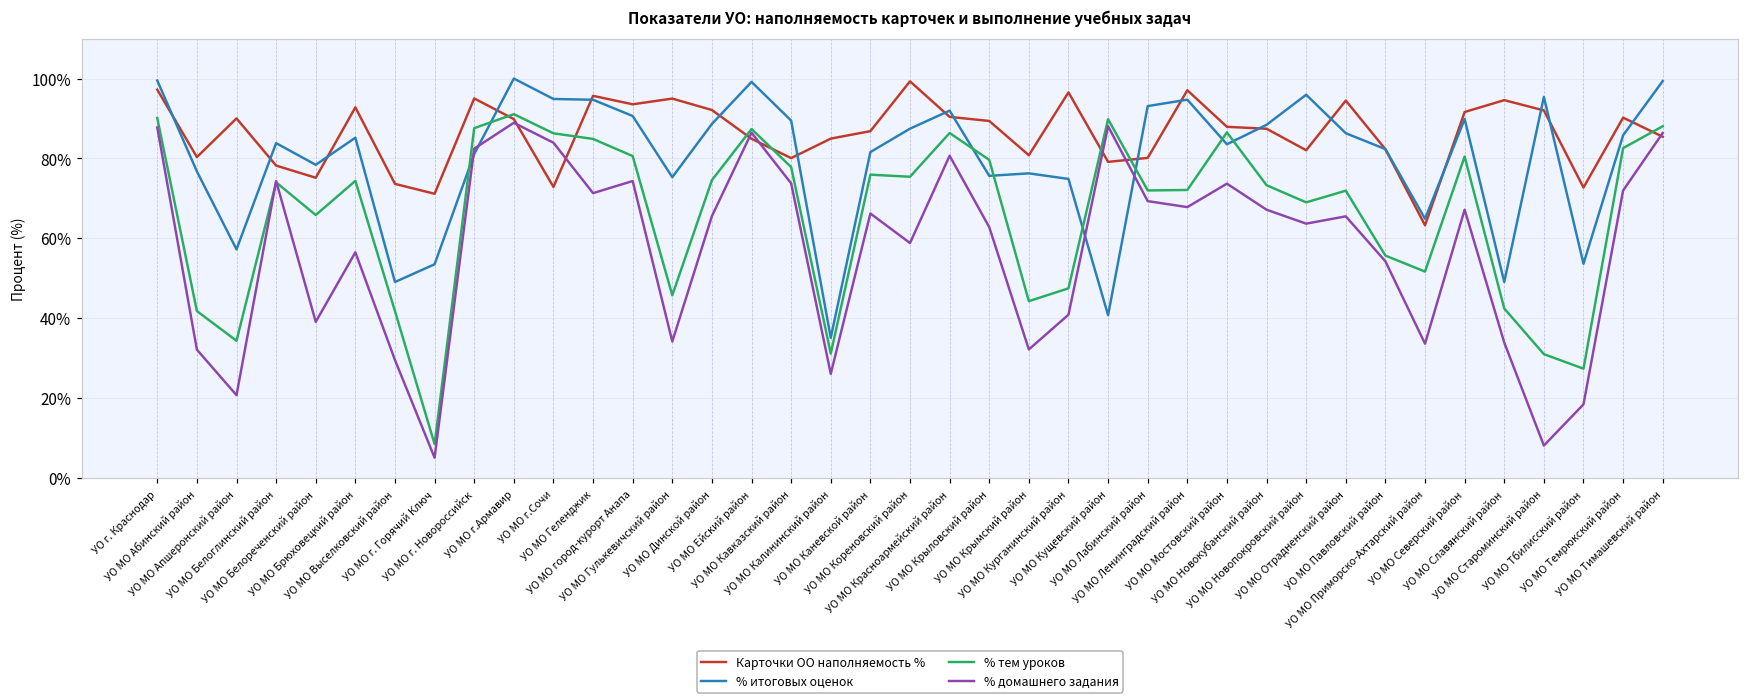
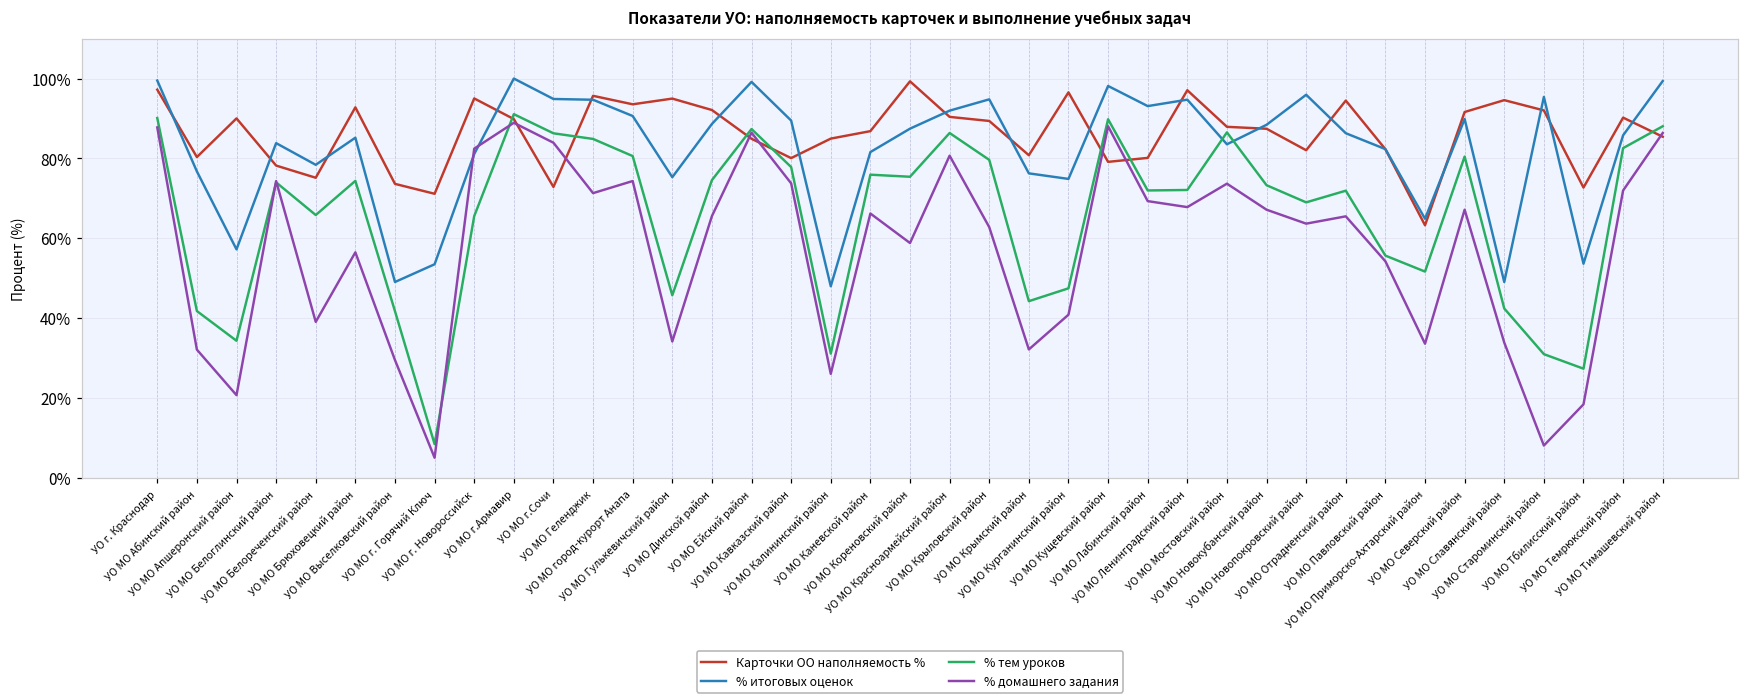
% тем уроков, УО МО г. Новороссийск: 88% -> 66%
% итоговых оценок, УО МО Калининский район: 35% -> 48%
% итоговых оценок, УО МО Крыловский район: 76% -> 95%
% итоговых оценок, УО МО Кущевский район: 41% -> 98%
